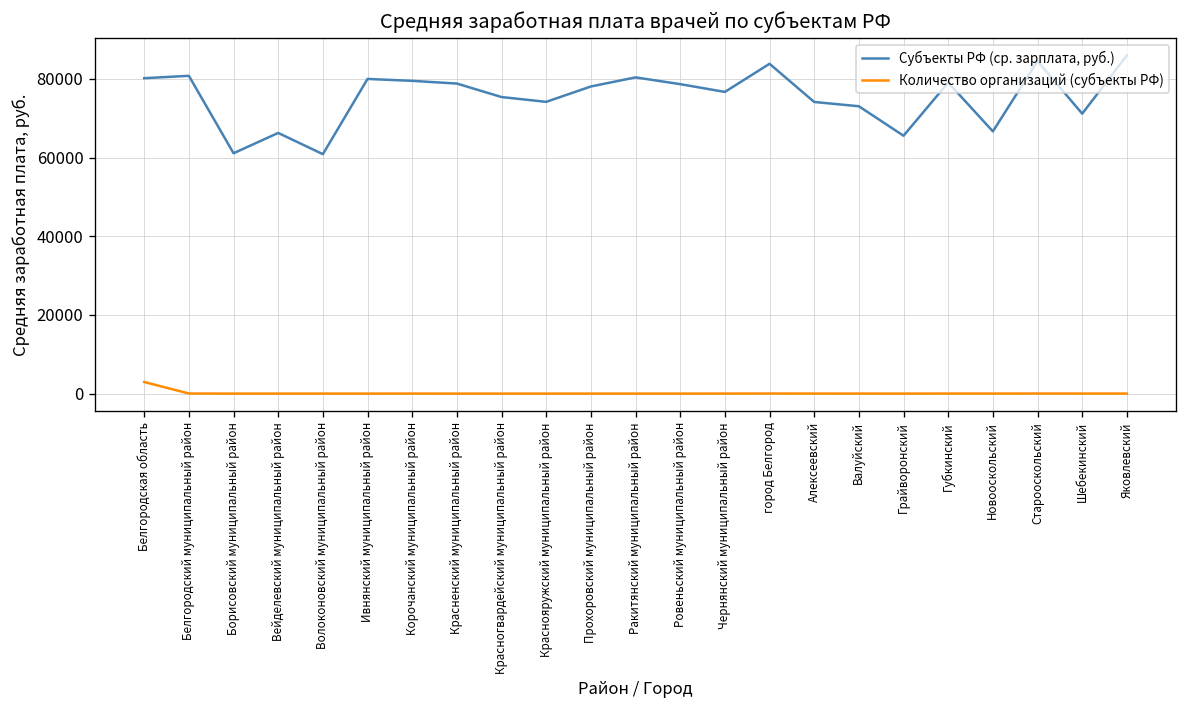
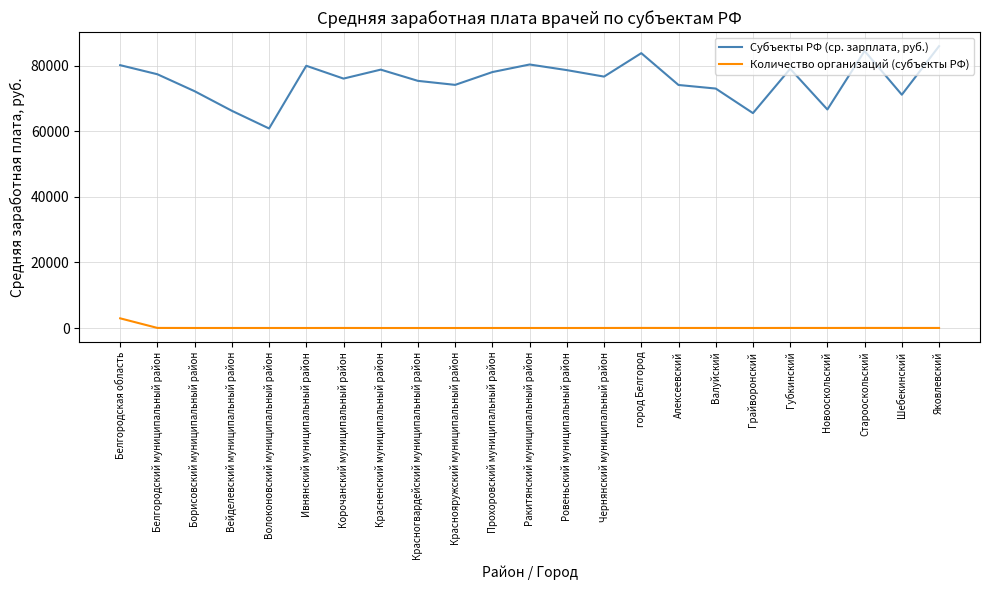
Субъекты РФ (ср. зарплата, руб.), Белгородский муниципальный район: 81000 -> 77000
Субъекты РФ (ср. зарплата, руб.), Борисовский муниципальный район: 61000 -> 72000
Субъекты РФ (ср. зарплата, руб.), Корочанский муниципальный район: 80000 -> 76000
